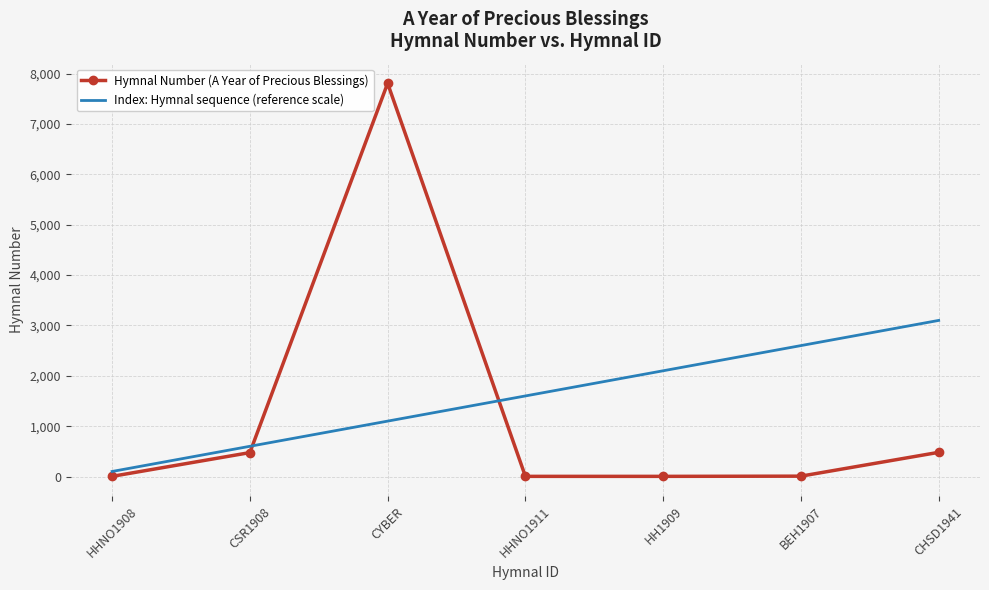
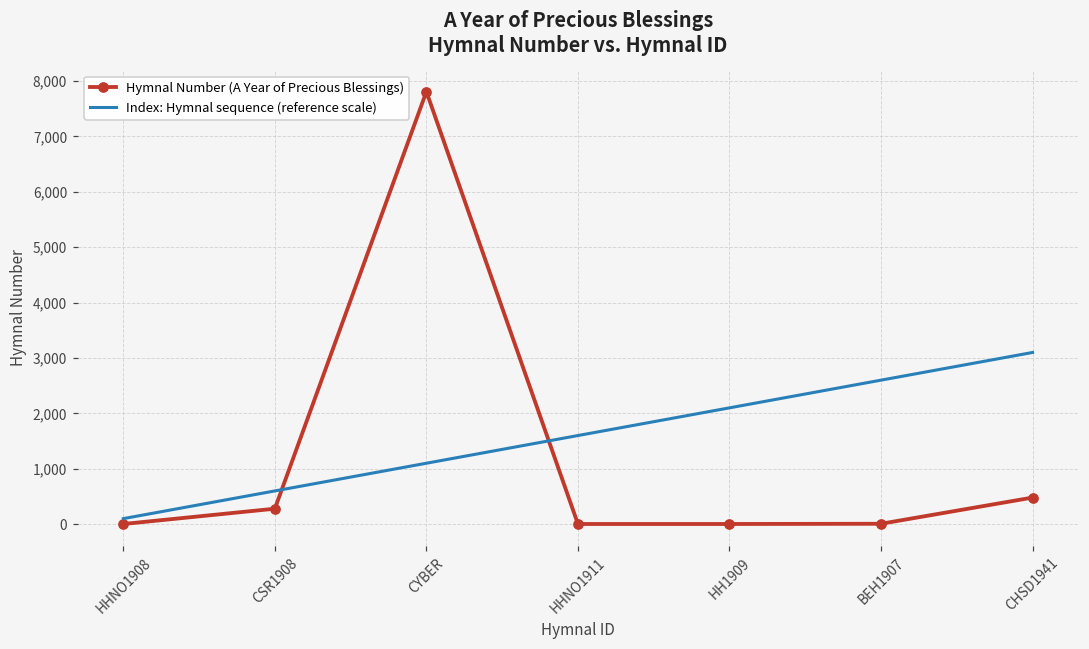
Hymnal Number (A Year of Precious Blessings), CSR1908: 500 -> 300
